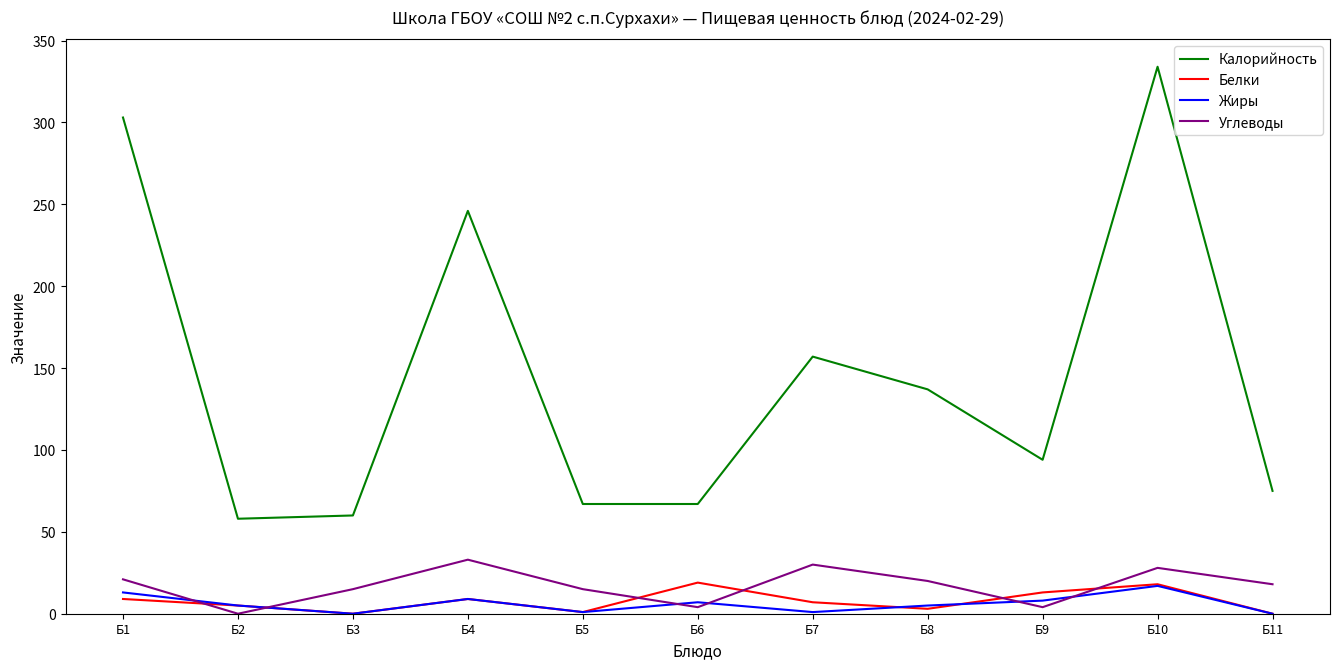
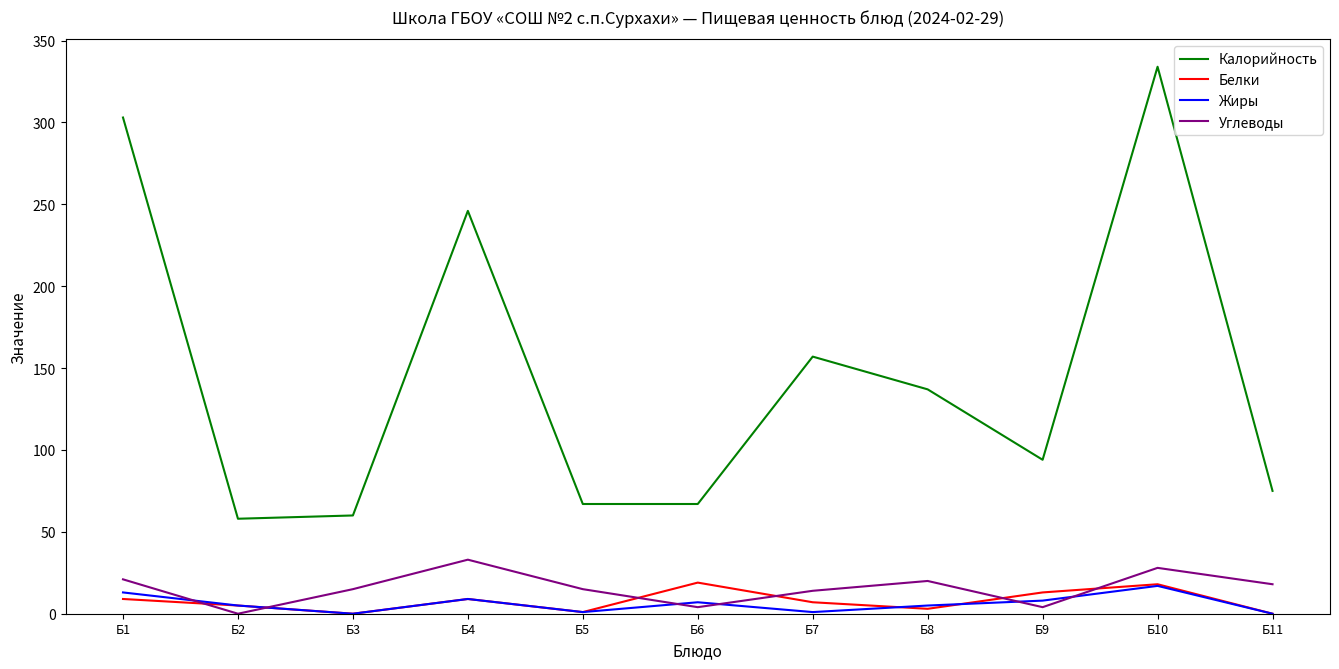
Углеводы, Б7: 30 -> 14
